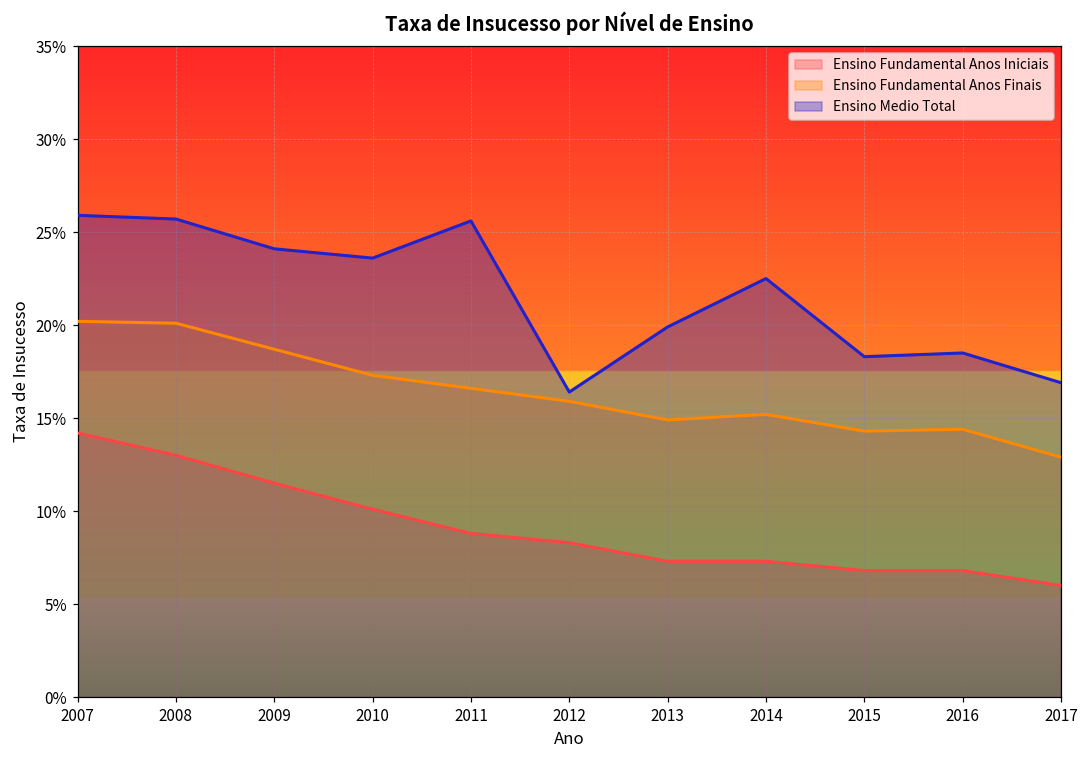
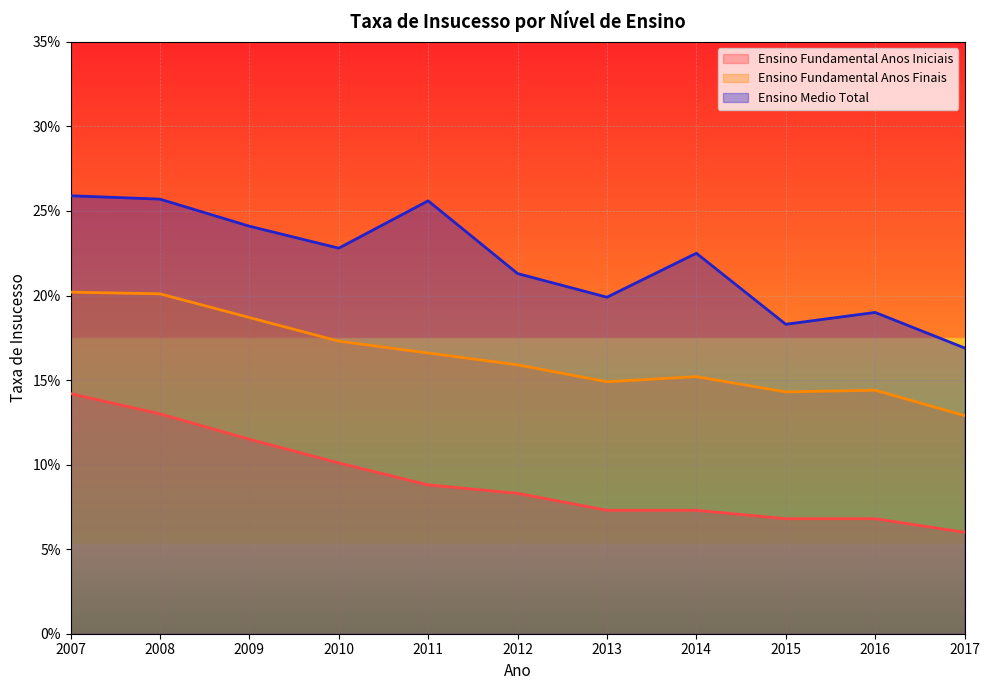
Ensino Medio Total, 2010: 23.6% -> 22.8%
Ensino Medio Total, 2012: 16.4% -> 21.3%
Ensino Medio Total, 2016: 18.5% -> 19.0%
